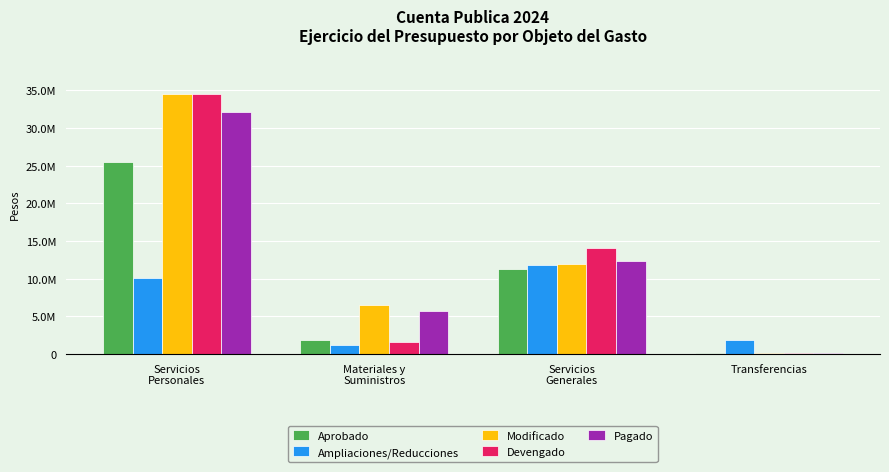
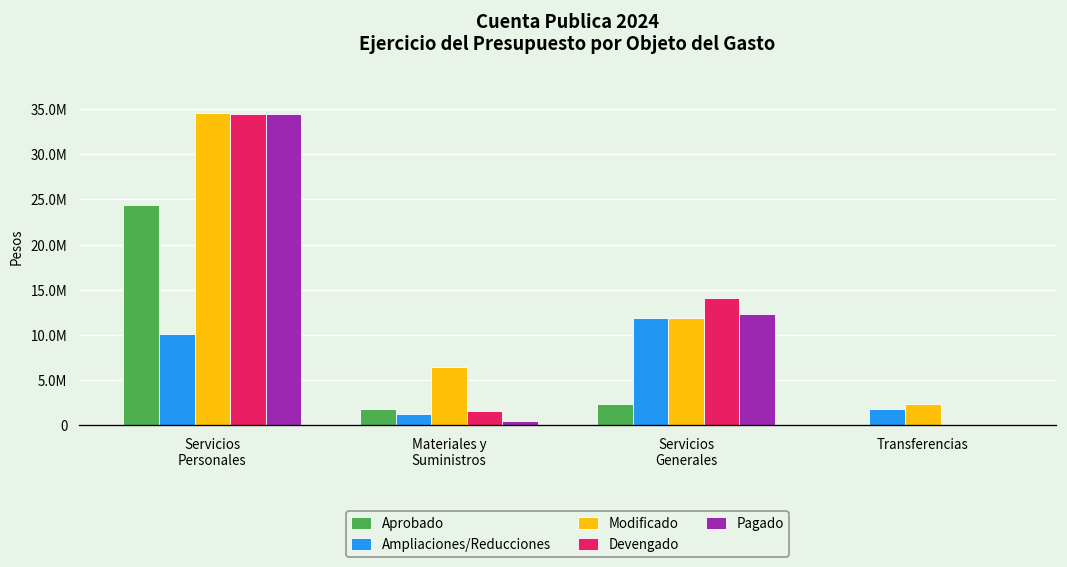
Aprobado, Servicios Personales: 26000000 -> 24000000
Pagado, Servicios Personales: 32000000 -> 34000000
Pagado, Materiales y Suministros: 6000000 -> 0
Aprobado, Servicios Generales: 11000000 -> 2000000
Modificado, Transferencias: 0 -> 2000000
